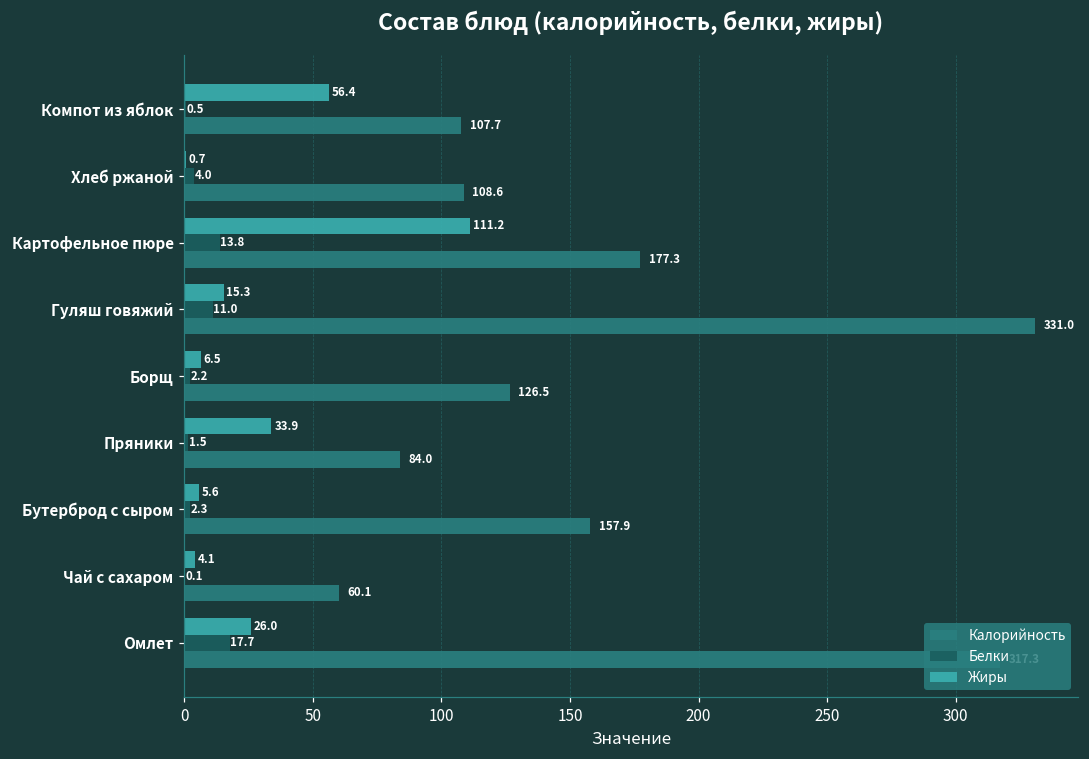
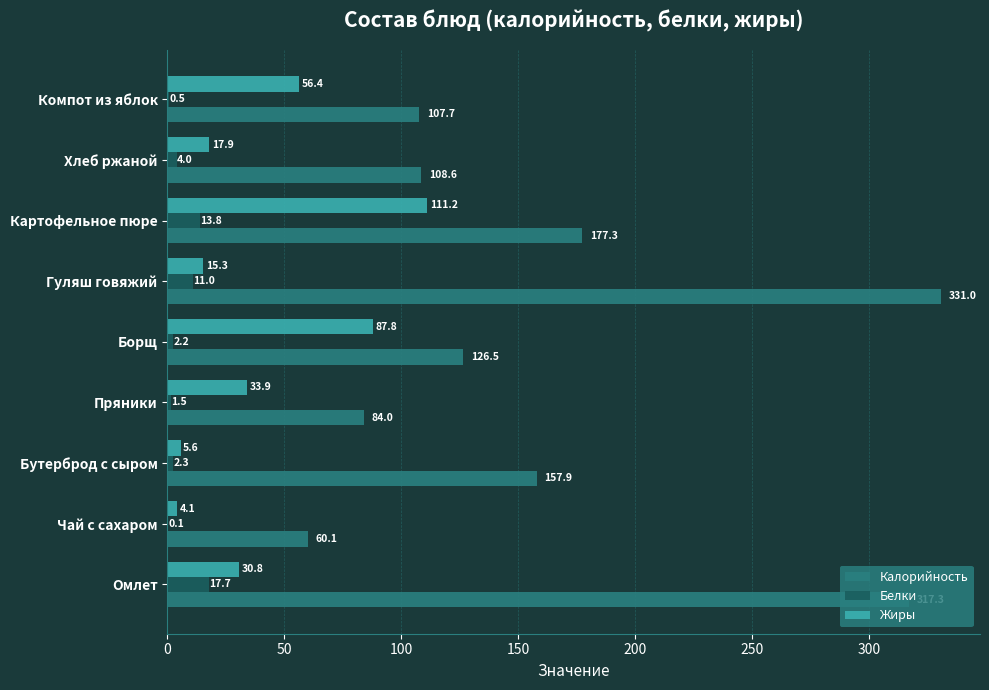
Жиры, Хлеб ржаной: 0.7 -> 17.9
Жиры, Борщ: 6.5 -> 87.8
Жиры, Омлет: 26.0 -> 30.8
